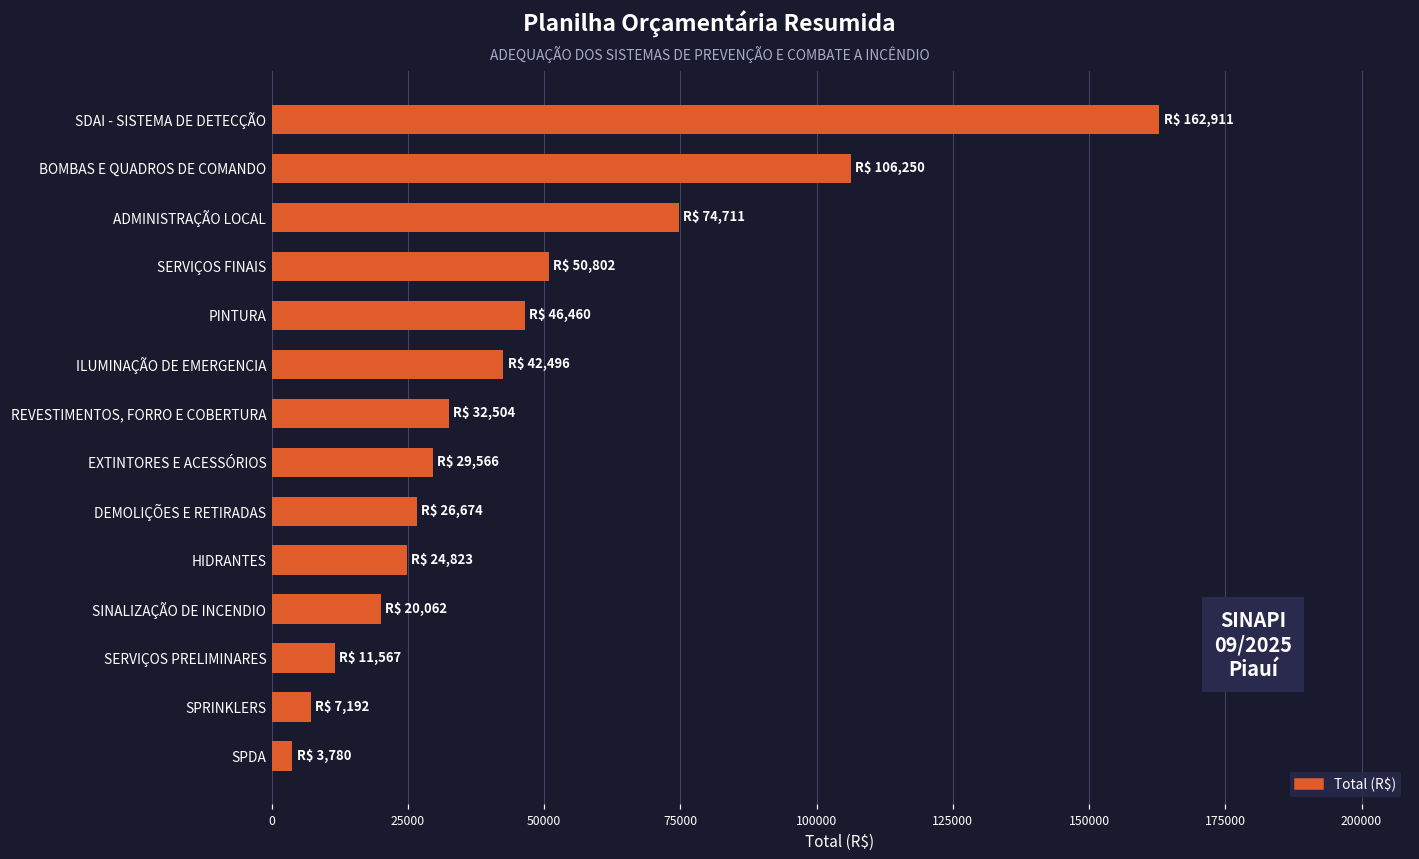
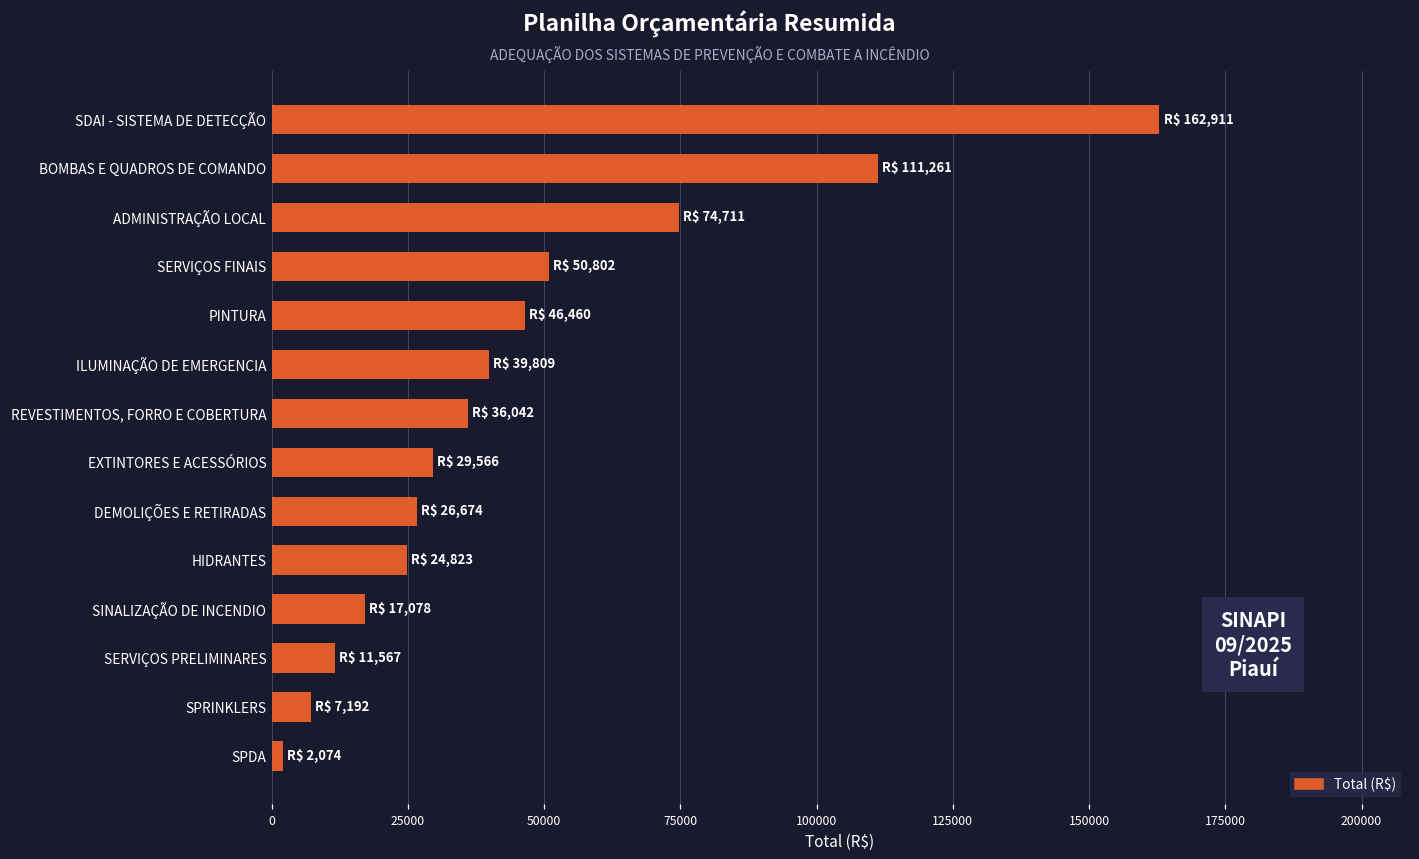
BOMBAS E QUADROS DE COMANDO: 106,250 -> 111,261
ILUMINAÇÃO DE EMERGENCIA: 42,496 -> 39,809
REVESTIMENTOS, FORRO E COBERTURA: 32,504 -> 36,042
SINALIZAÇÃO DE INCENDIO: 20,062 -> 17,078
SPDA: 3,780 -> 2,074
